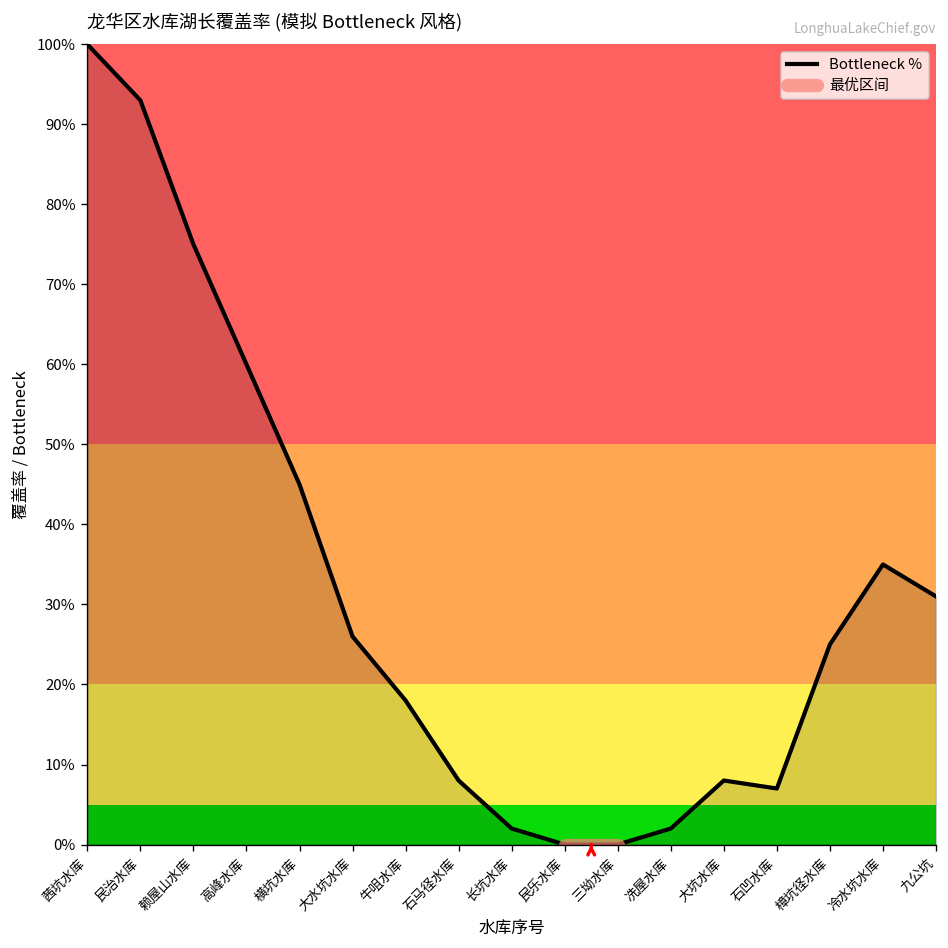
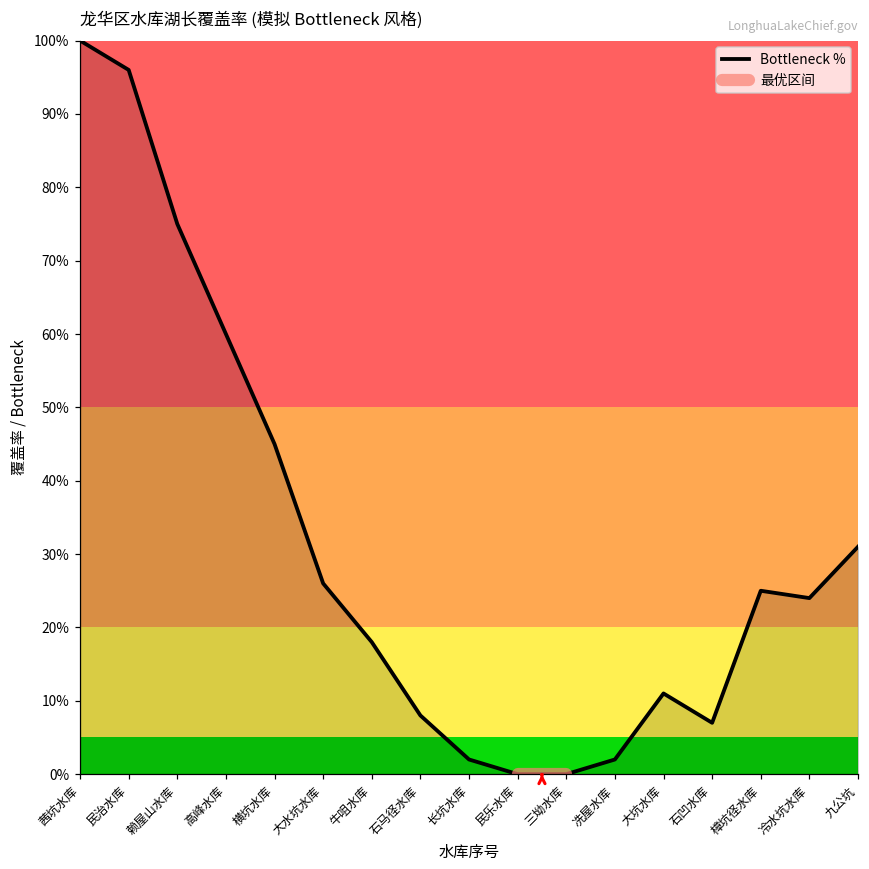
Bottleneck %, 民治水库: 93% -> 96%
Bottleneck %, 大坑水库: 8% -> 11%
Bottleneck %, 冷水坑水库: 35% -> 24%
